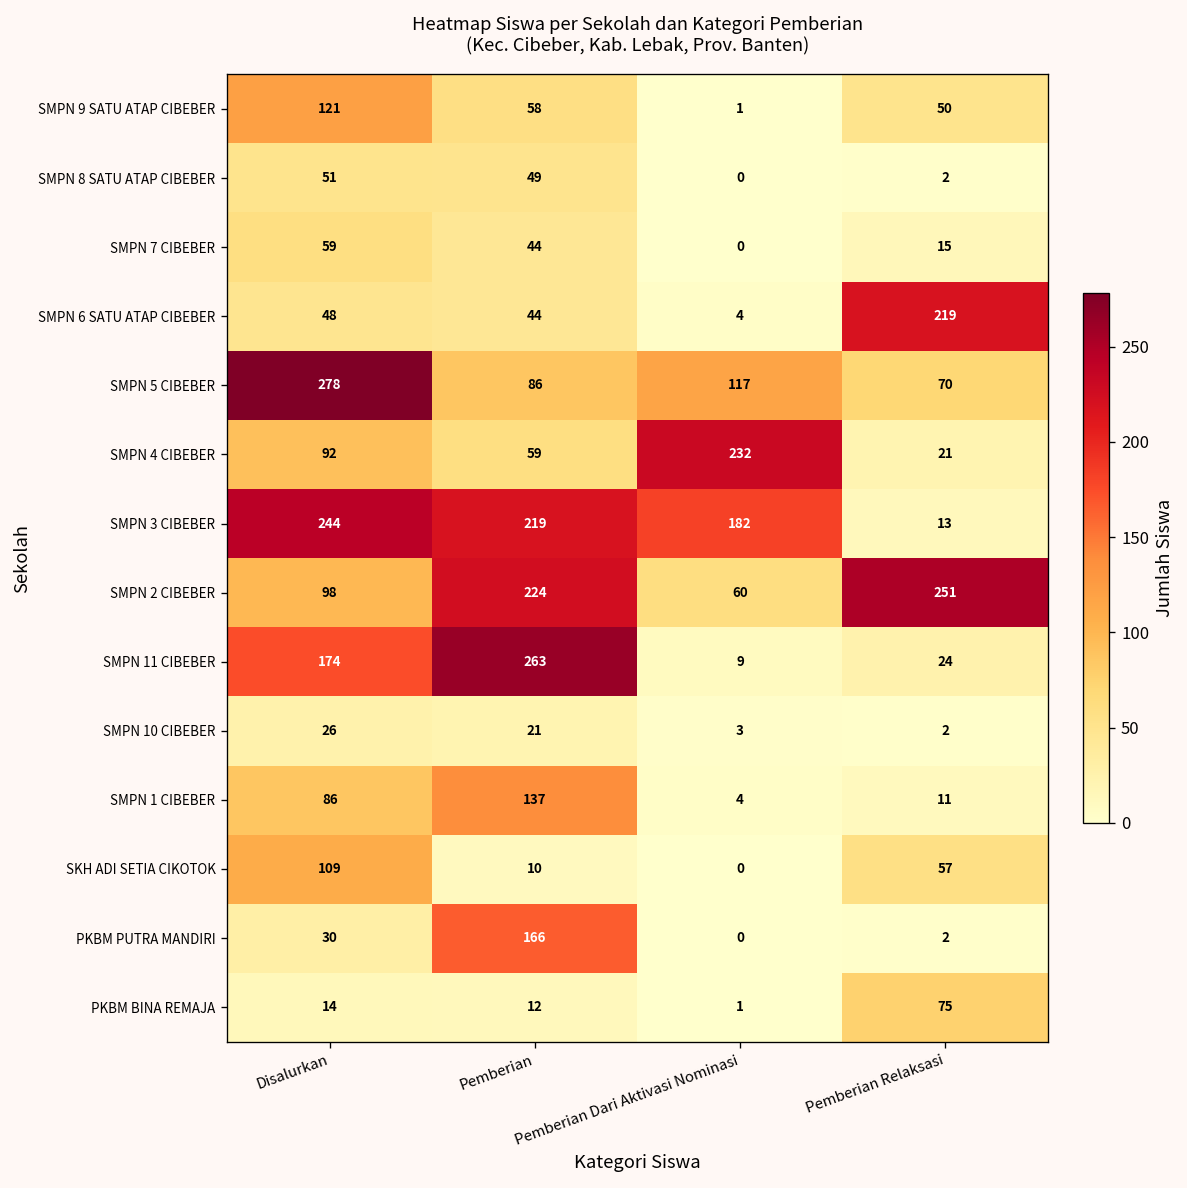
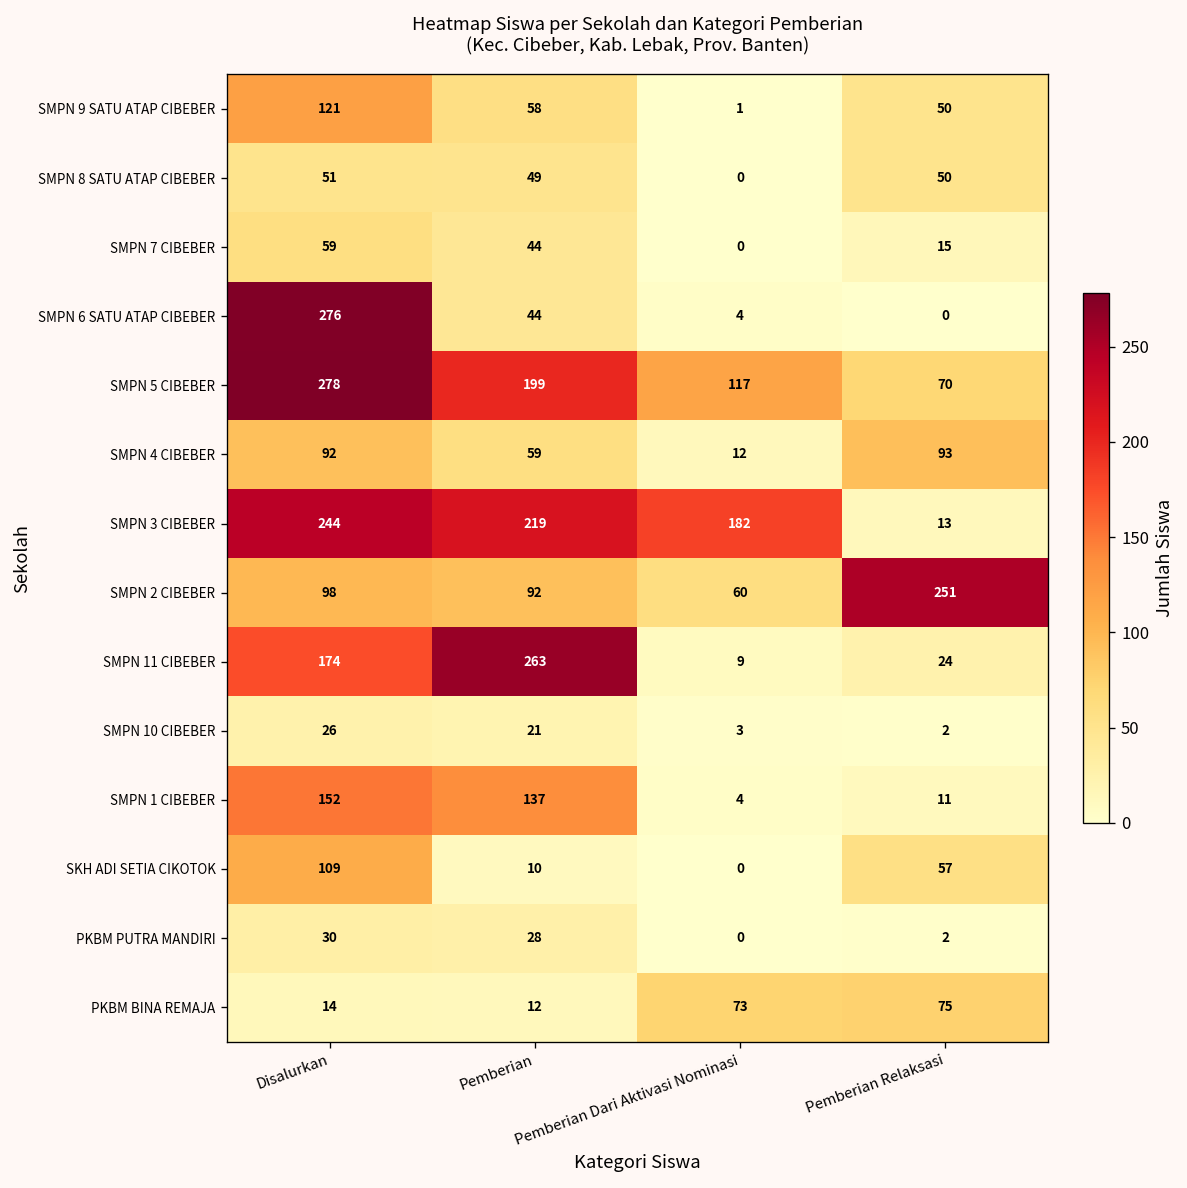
SMPN 8 SATU ATAP CIBEBER, Pemberian Relaksasi: 2 -> 50
SMPN 6 SATU ATAP CIBEBER, Disalurkan: 48 -> 276
SMPN 6 SATU ATAP CIBEBER, Pemberian Relaksasi: 219 -> 0
SMPN 5 CIBEBER, Pemberian: 86 -> 199
SMPN 4 CIBEBER, Pemberian Dari Aktivasi Nominasi: 232 -> 12
SMPN 4 CIBEBER, Pemberian Relaksasi: 21 -> 93
SMPN 2 CIBEBER, Pemberian: 224 -> 92
SMPN 1 CIBEBER, Disalurkan: 86 -> 152
PKBM PUTRA MANDIRI, Pemberian: 166 -> 28
PKBM BINA REMAJA, Pemberian Dari Aktivasi Nominasi: 1 -> 73
